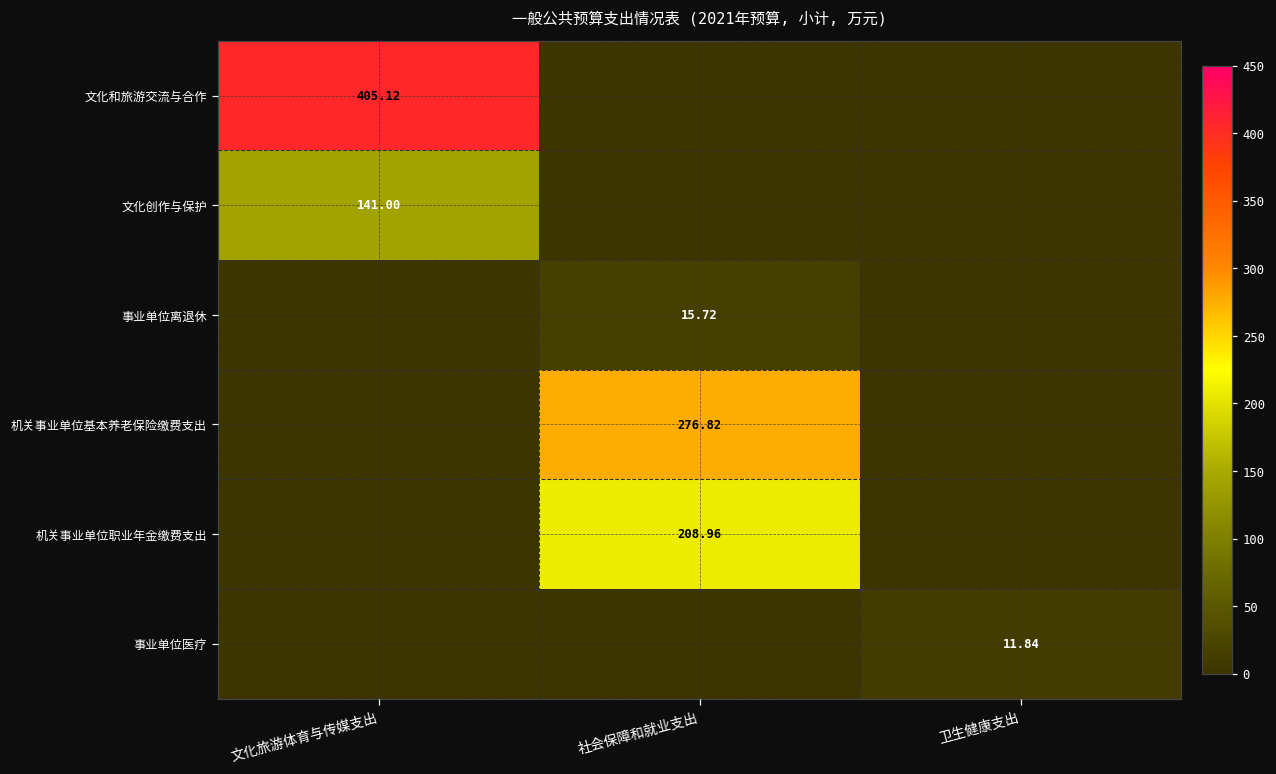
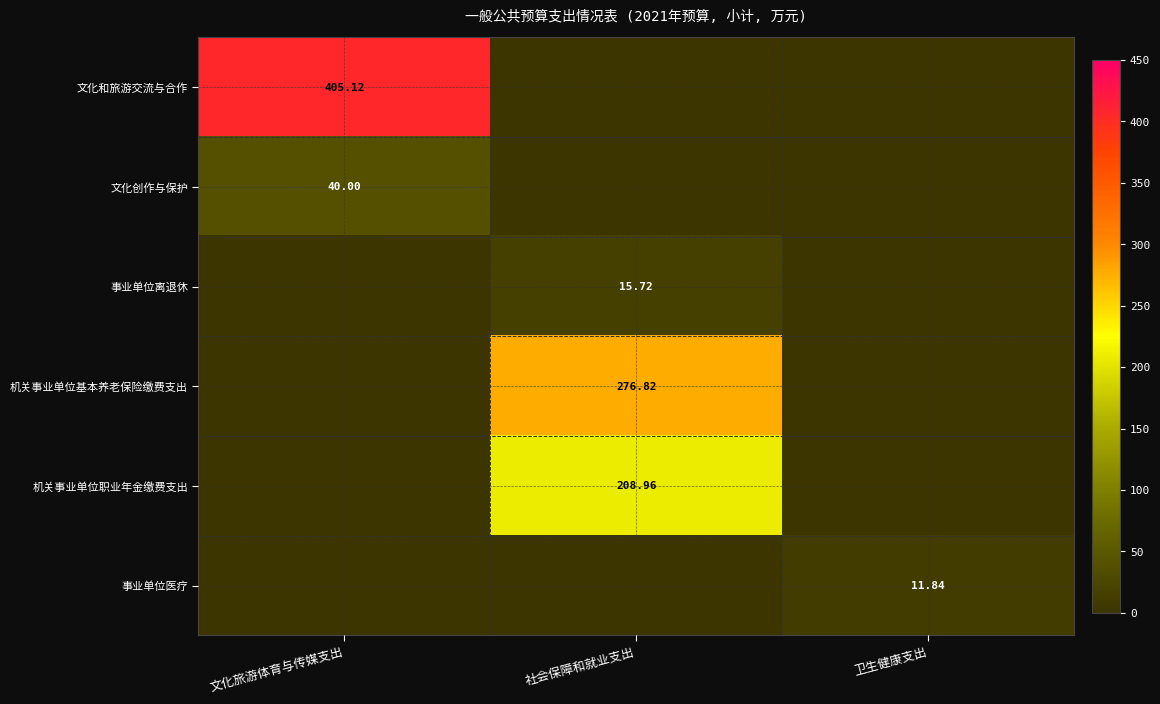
文化创作与保护, 文化旅游体育与传媒支出: 141.00 -> 40.00
